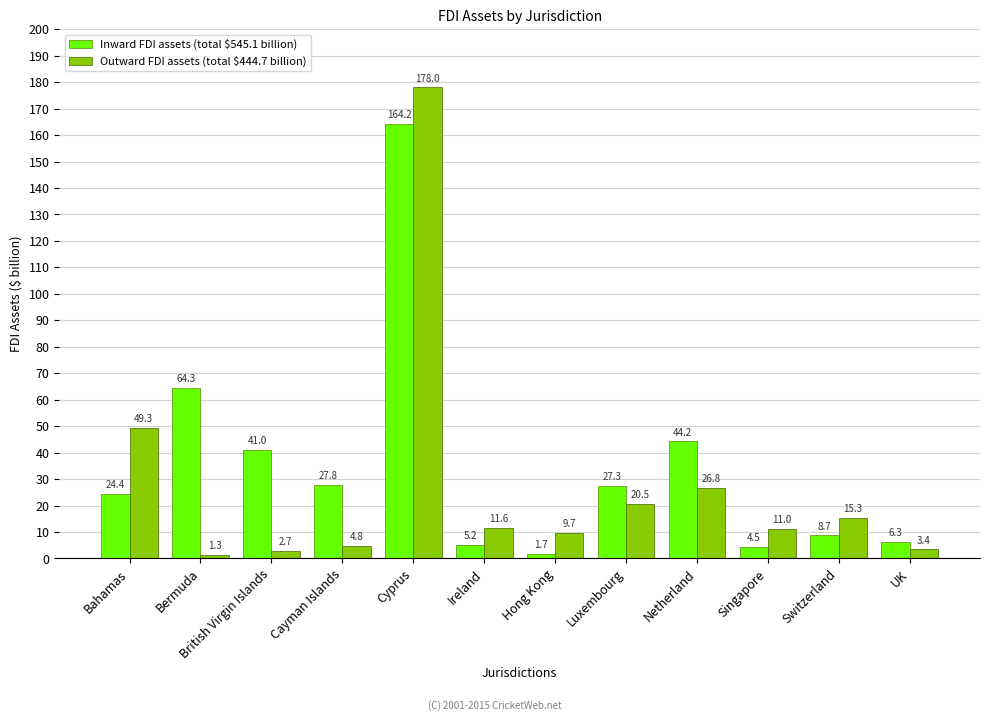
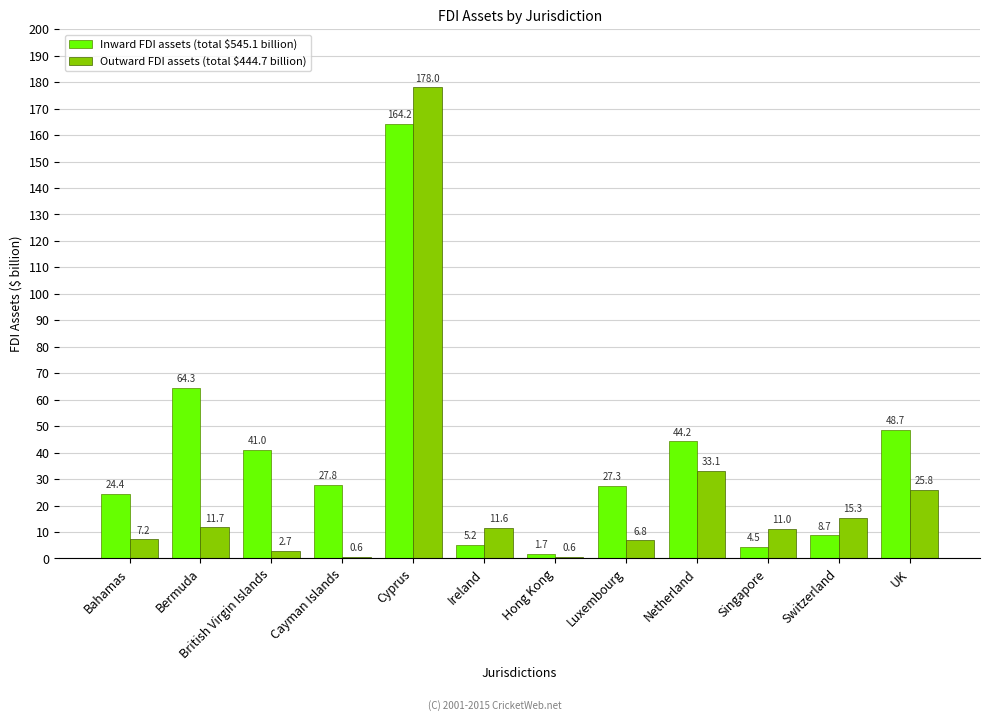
Outward FDI assets (total $444.7 billion), Bahamas: 49.3 -> 7.2
Outward FDI assets (total $444.7 billion), Bermuda: 1.3 -> 11.7
Outward FDI assets (total $444.7 billion), Cayman Islands: 4.8 -> 0.6
Outward FDI assets (total $444.7 billion), Hong Kong: 9.7 -> 0.6
Outward FDI assets (total $444.7 billion), Luxembourg: 20.5 -> 6.8
Outward FDI assets (total $444.7 billion), Netherland: 26.8 -> 33.1
Inward FDI assets (total $545.1 billion), UK: 6.3 -> 48.7
Outward FDI assets (total $444.7 billion), UK: 3.4 -> 25.8
